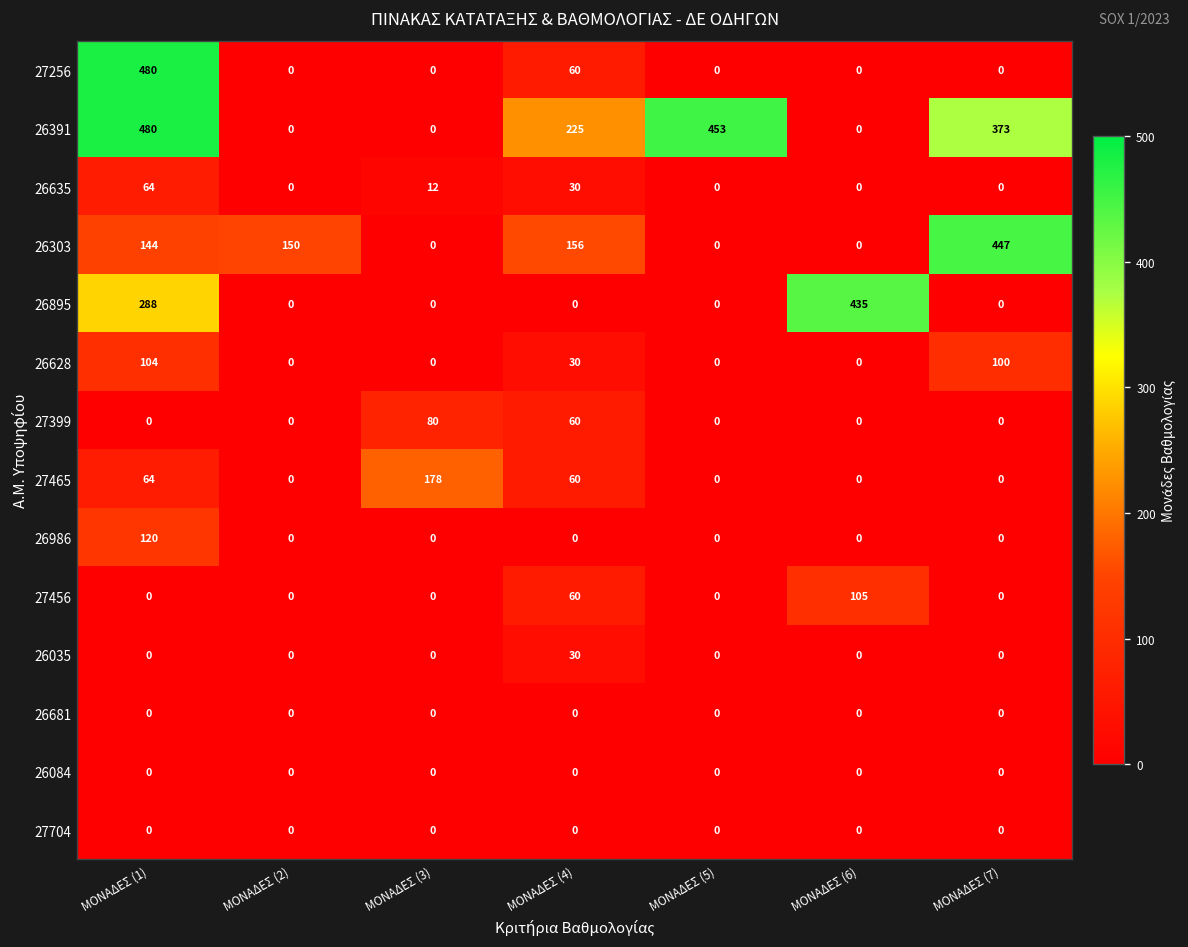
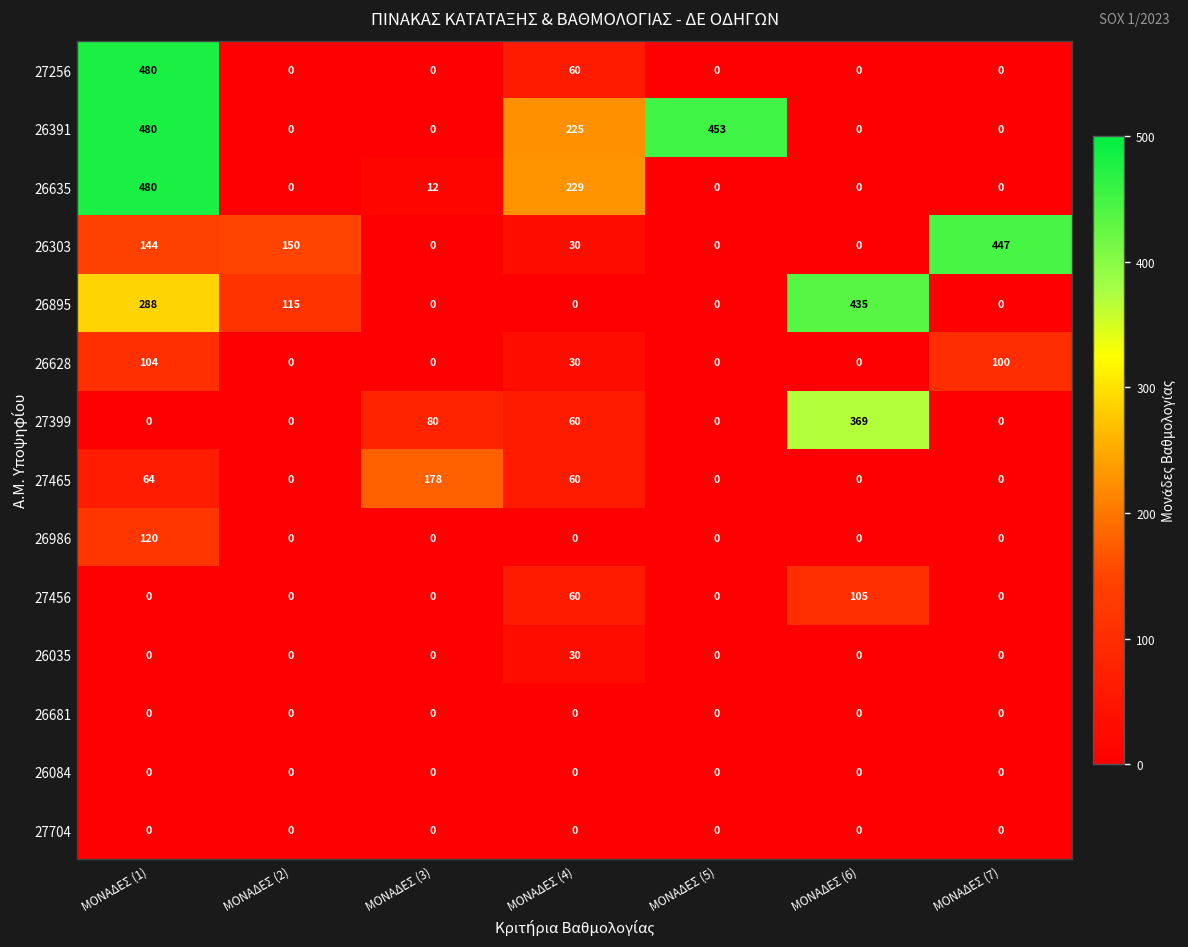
26391, ΜΟΝΑΔΕΣ (7): 373 -> 0
26635, ΜΟΝΑΔΕΣ (1): 64 -> 480
26635, ΜΟΝΑΔΕΣ (4): 30 -> 229
26303, ΜΟΝΑΔΕΣ (4): 156 -> 30
26895, ΜΟΝΑΔΕΣ (2): 0 -> 115
27399, ΜΟΝΑΔΕΣ (6): 0 -> 369
